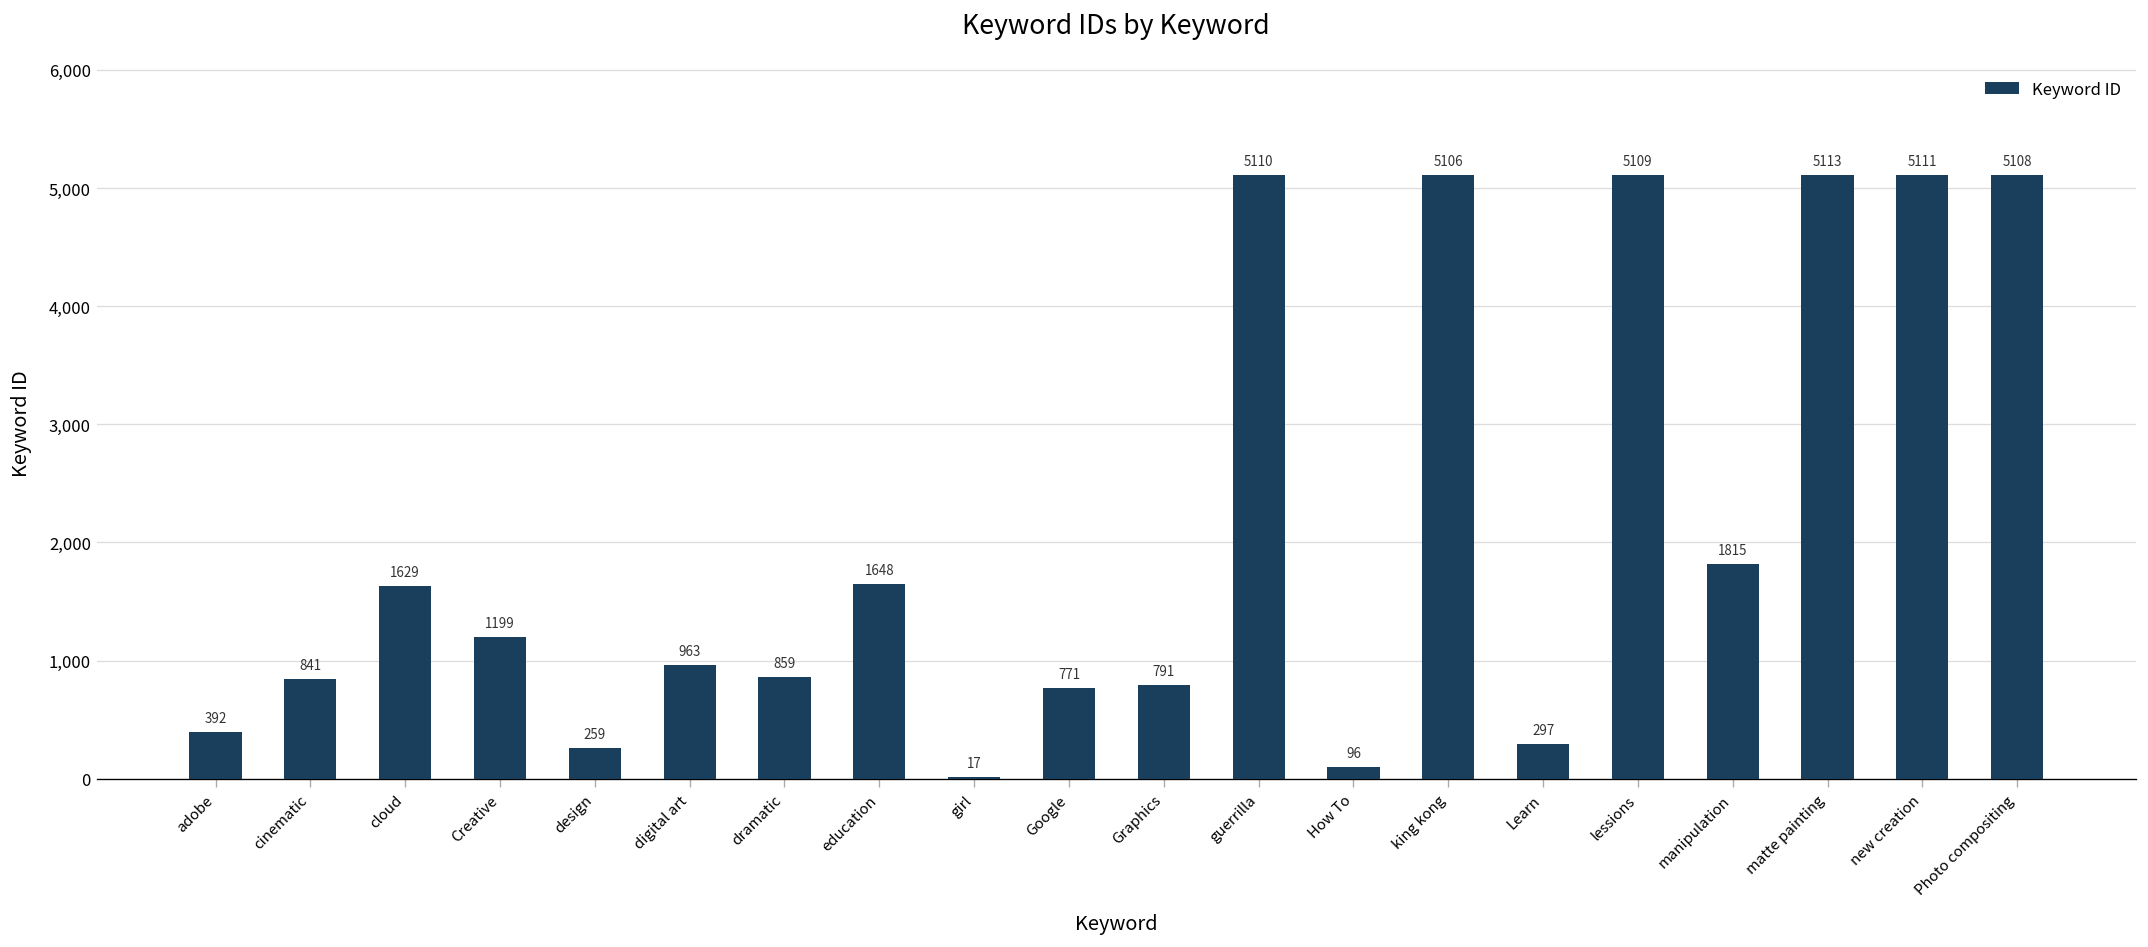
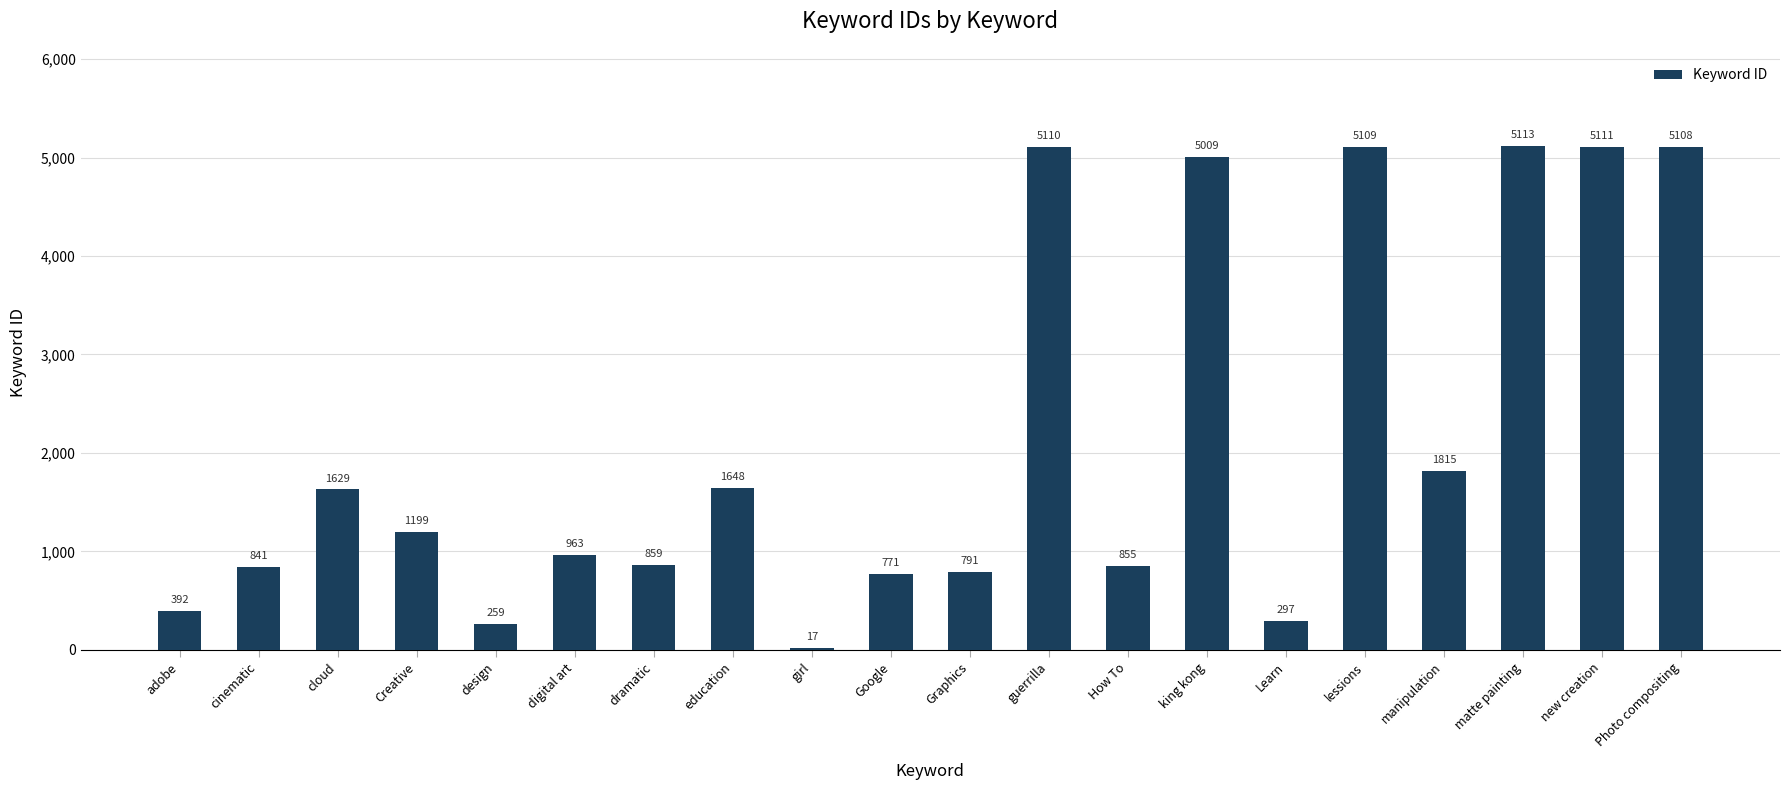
How To: 96 -> 855
king kong: 5106 -> 5009
